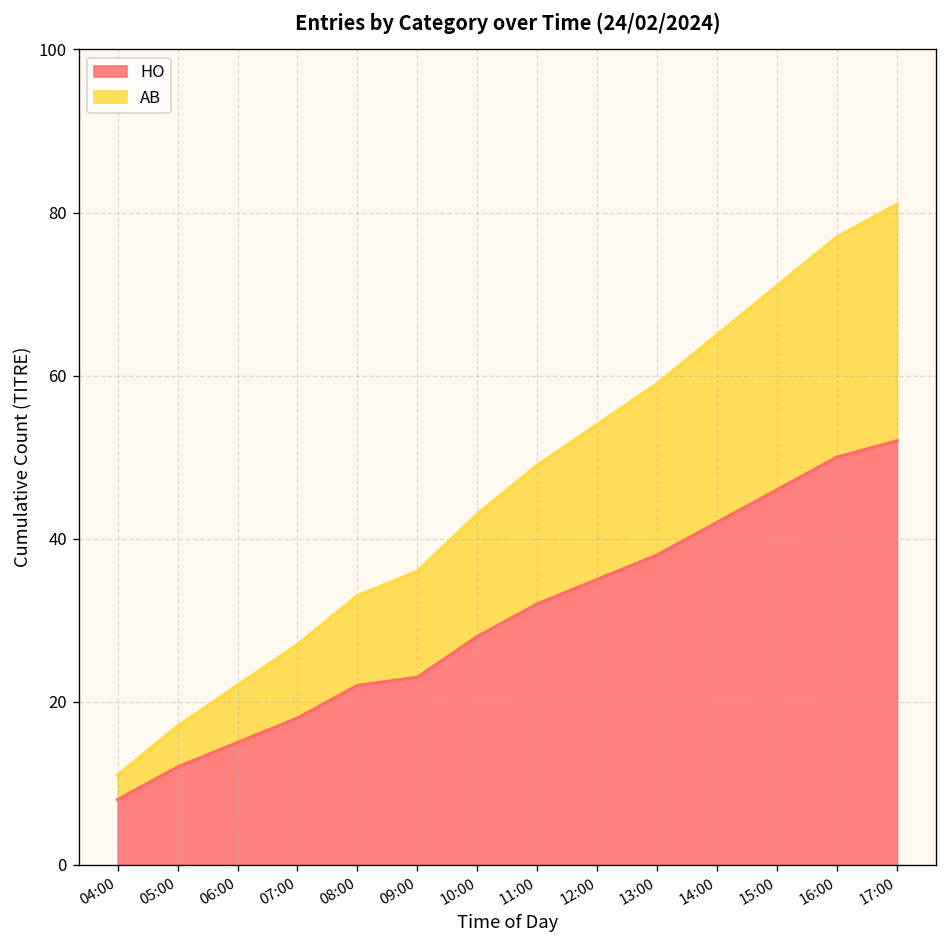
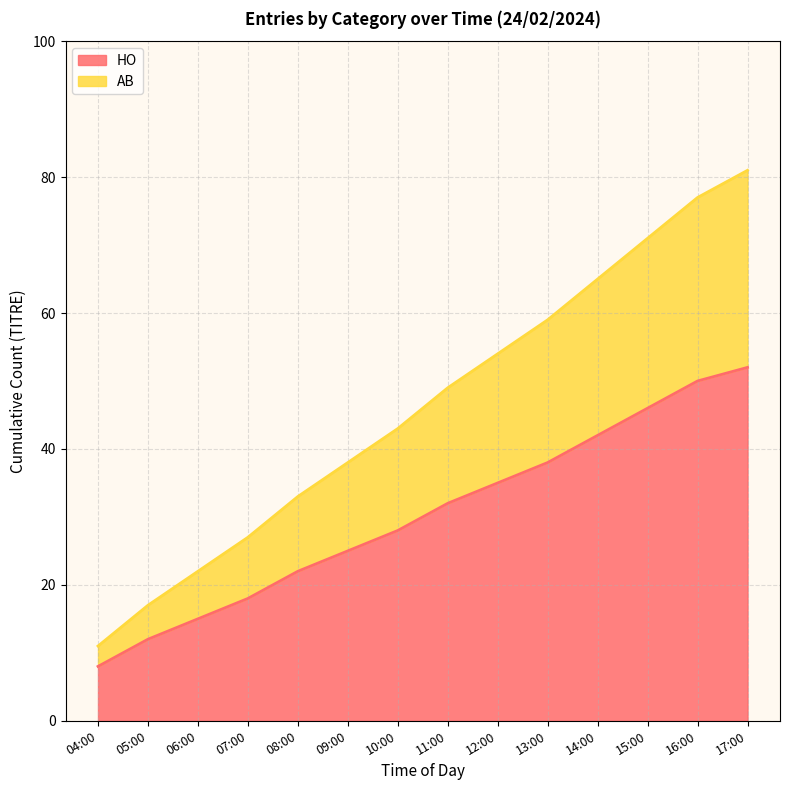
HO, 09:00: 23 -> 25
